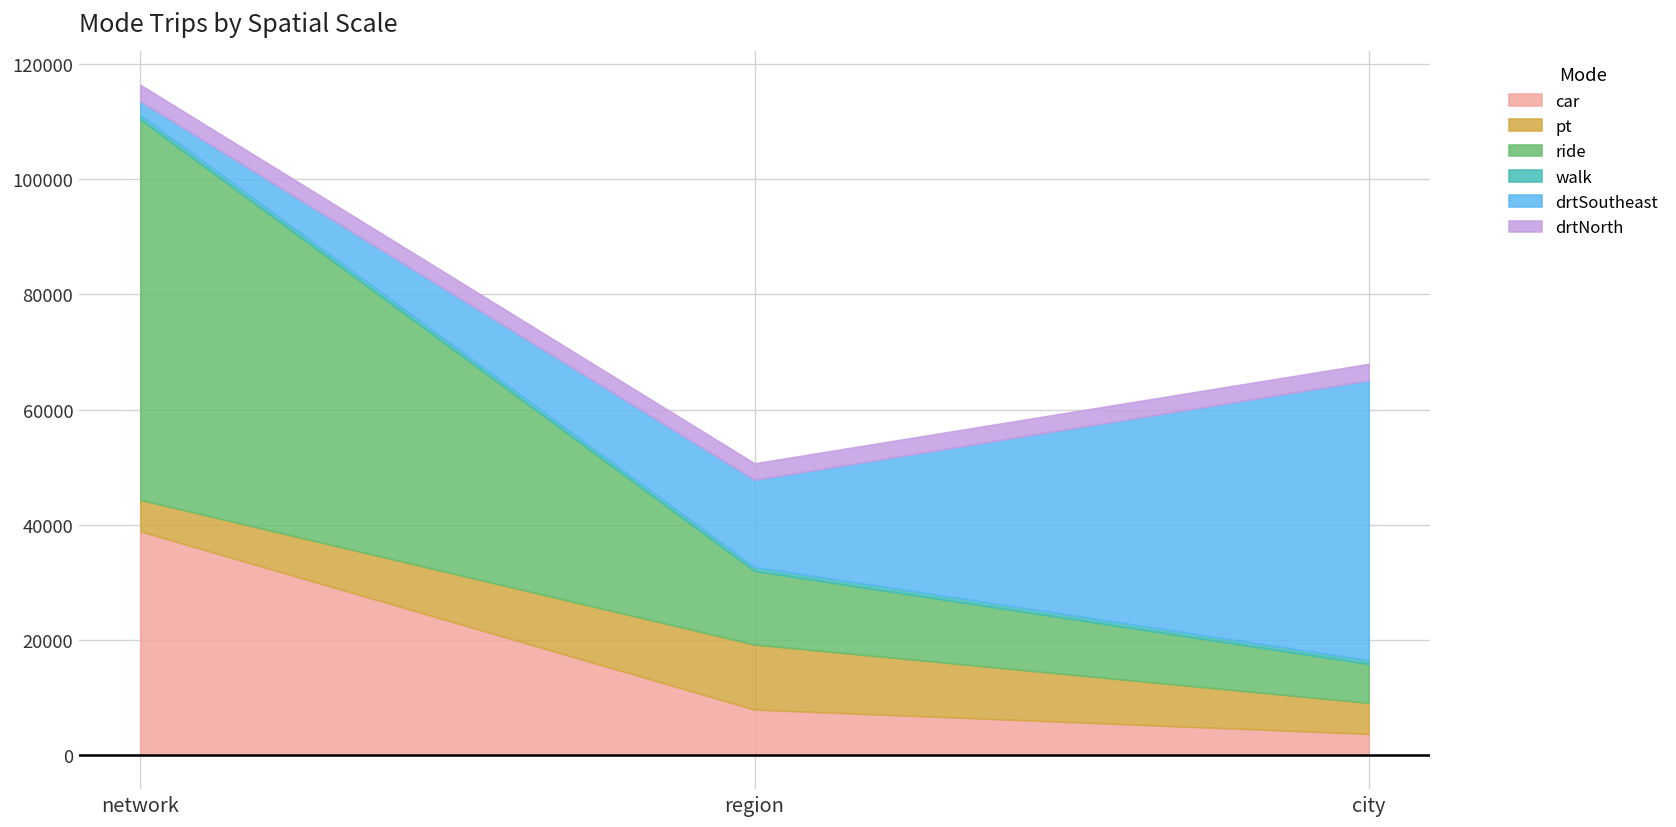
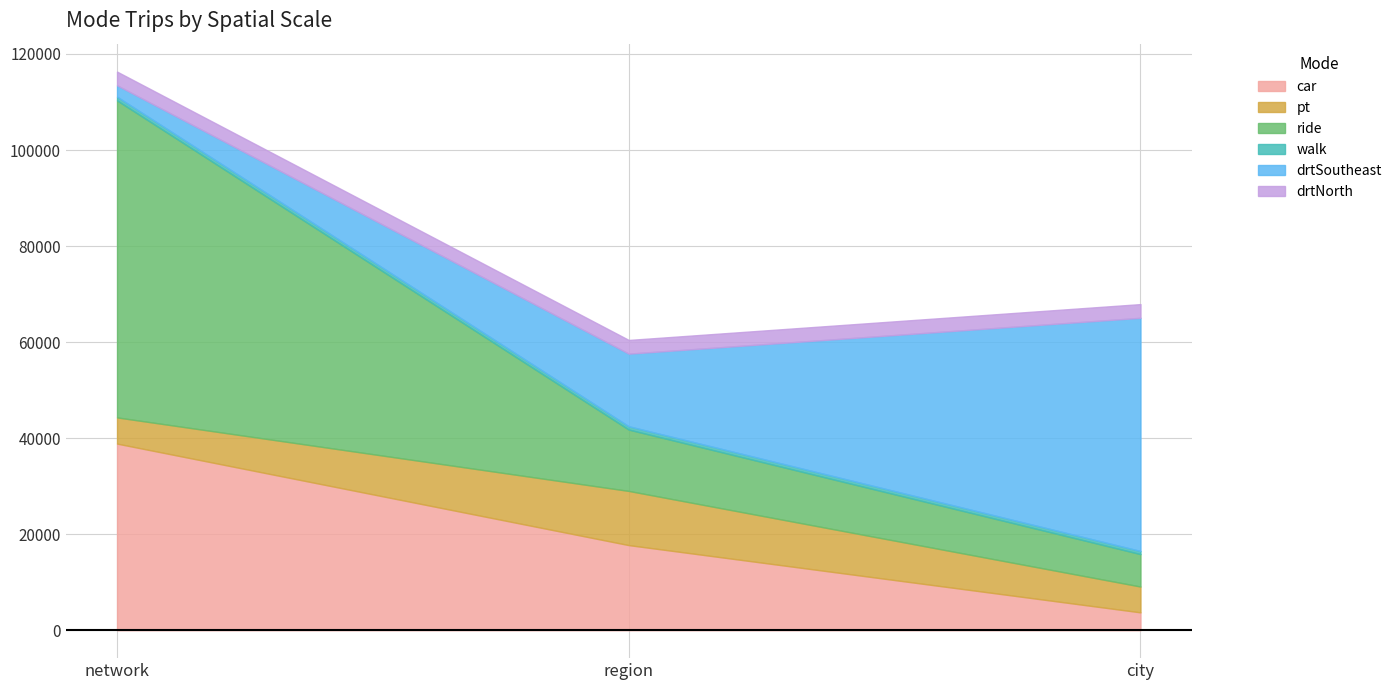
car, region: 8000 -> 18000
